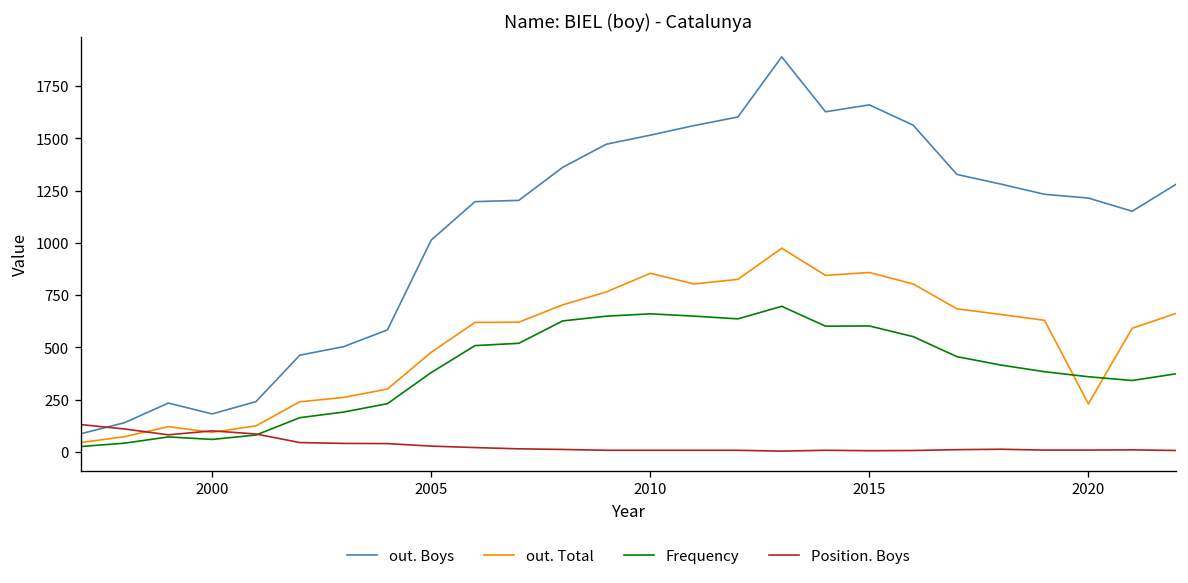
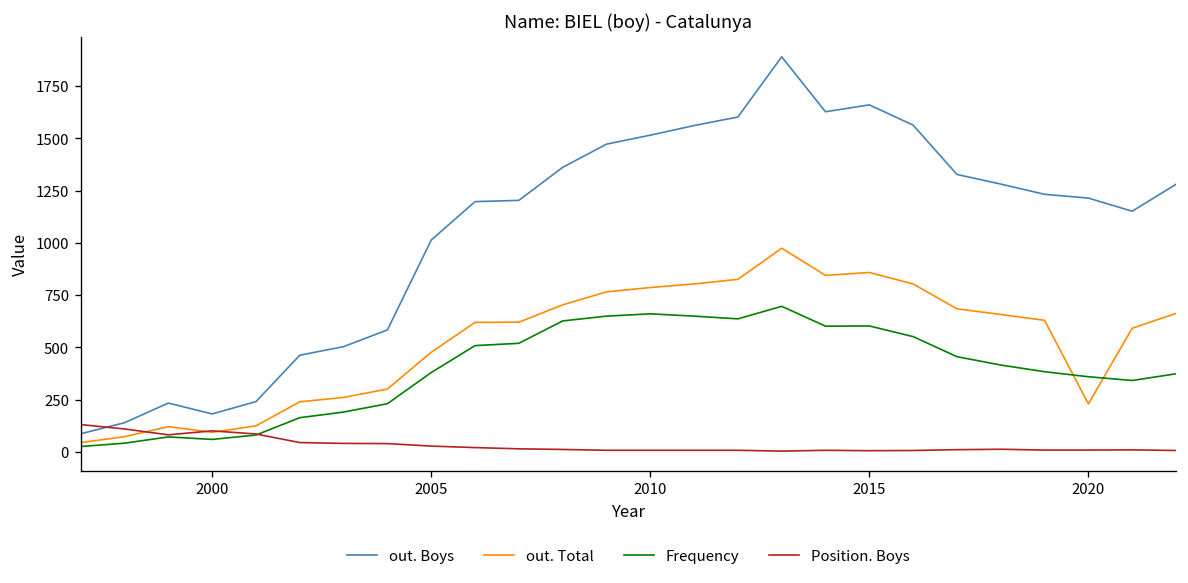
out. Total, 2010: 850 -> 790
